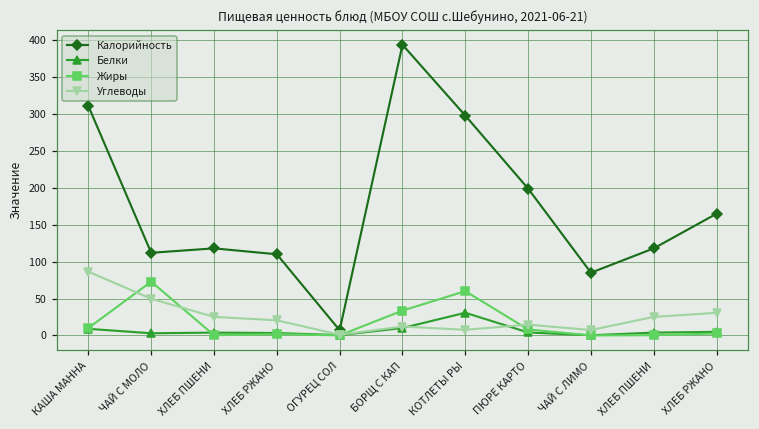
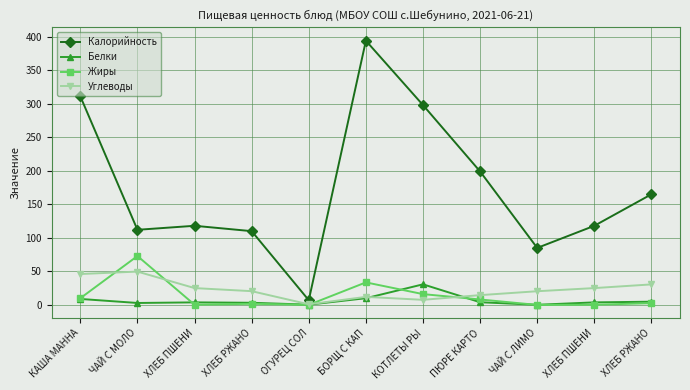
Углеводы, КАША МАННА: 90 -> 50
Жиры, КОТЛЕТЫ РЫ: 60 -> 20
Углеводы, ЧАЙ С ЛИМО: 10 -> 20
